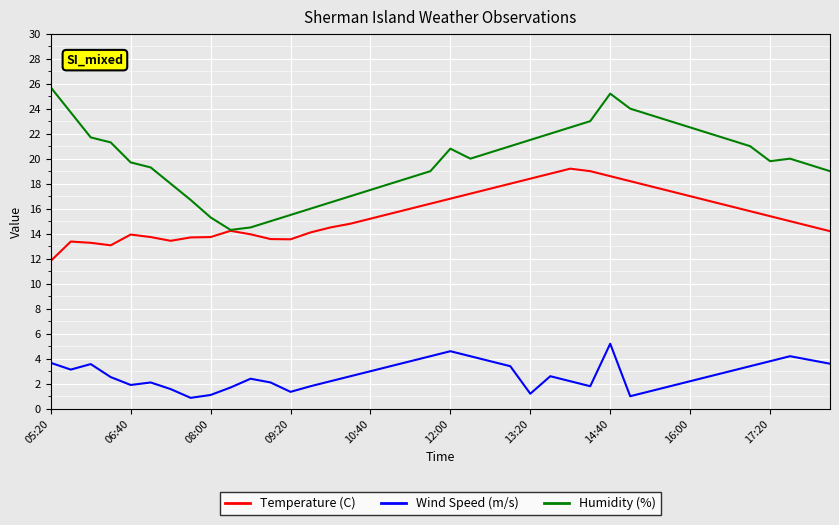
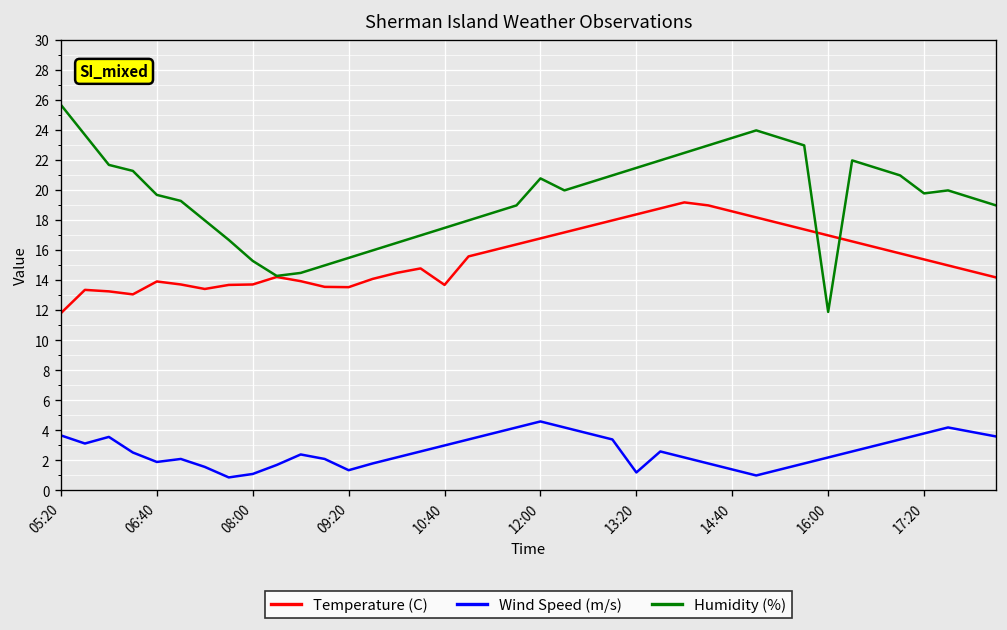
Temperature (C), 10:40: 15.2 -> 13.7
Wind Speed (m/s), 14:40: 5.2 -> 1.4
Humidity (%), 14:40: 25.2 -> 23.5
Humidity (%), 16:00: 22.5 -> 11.9
